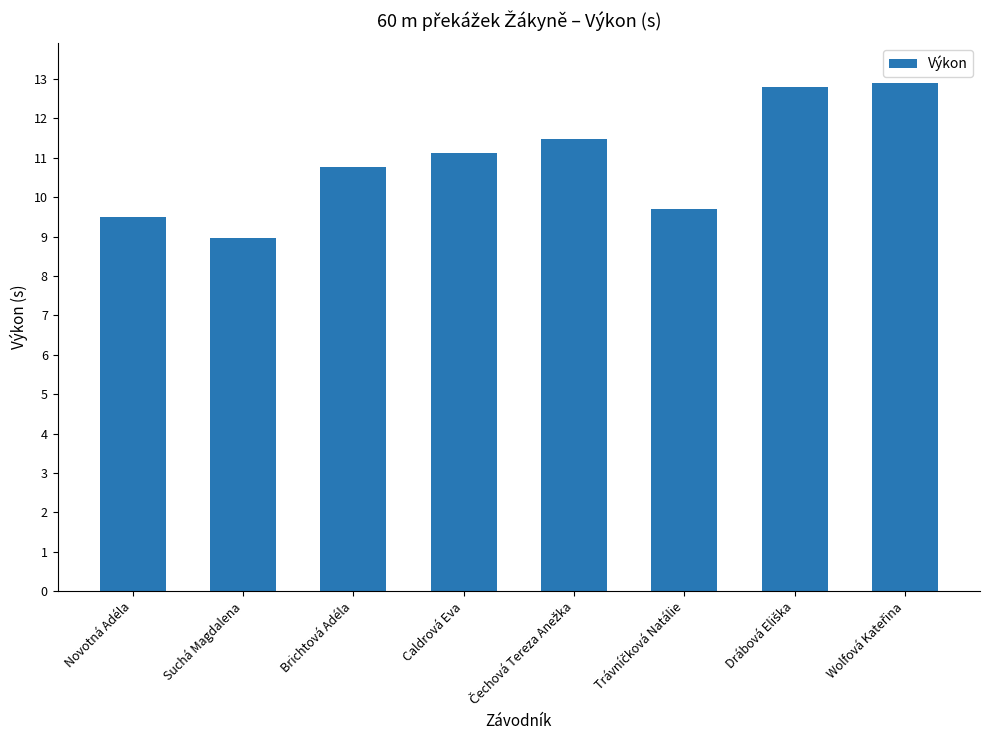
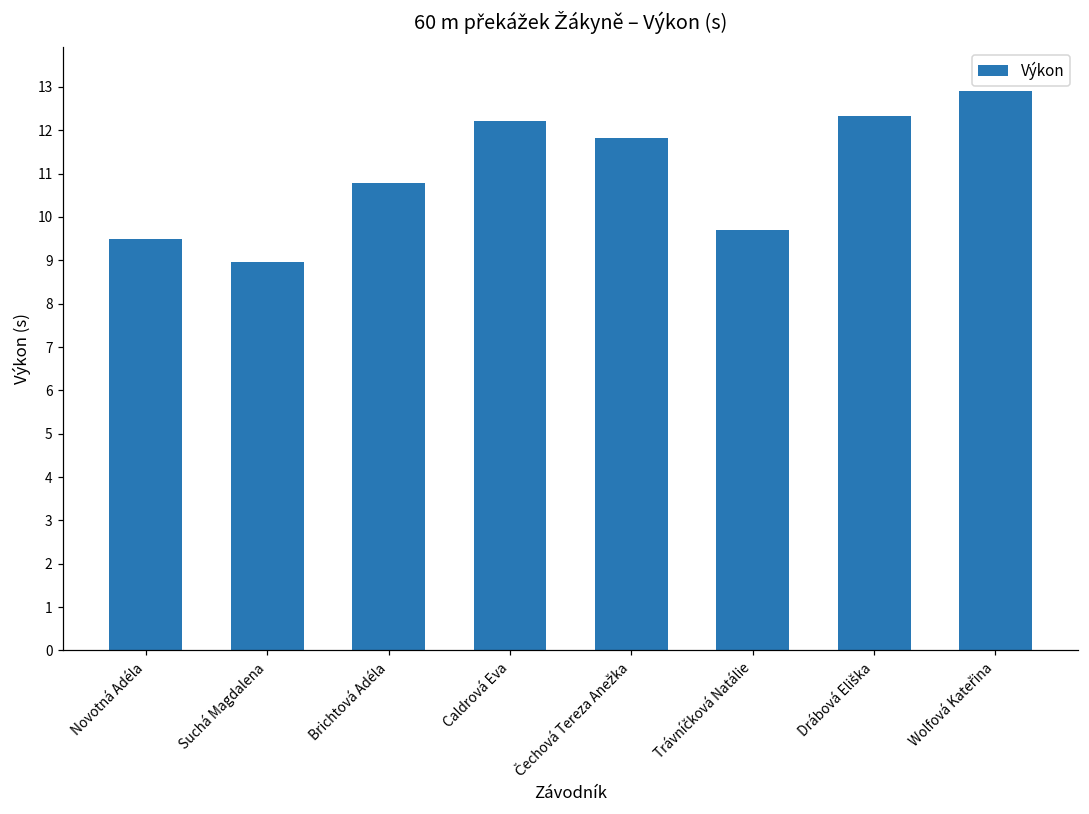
Caldrová Eva: 11.1 -> 12.2
Čechová Tereza Anežka: 11.5 -> 11.8
Drábová Eliška: 12.8 -> 12.3
